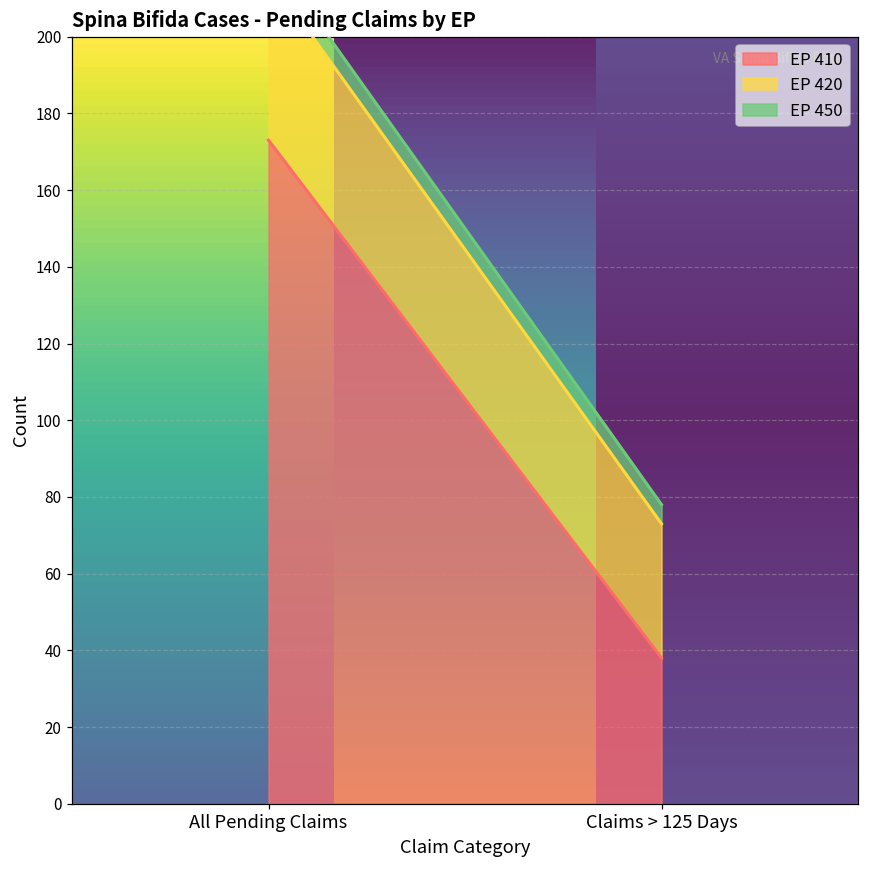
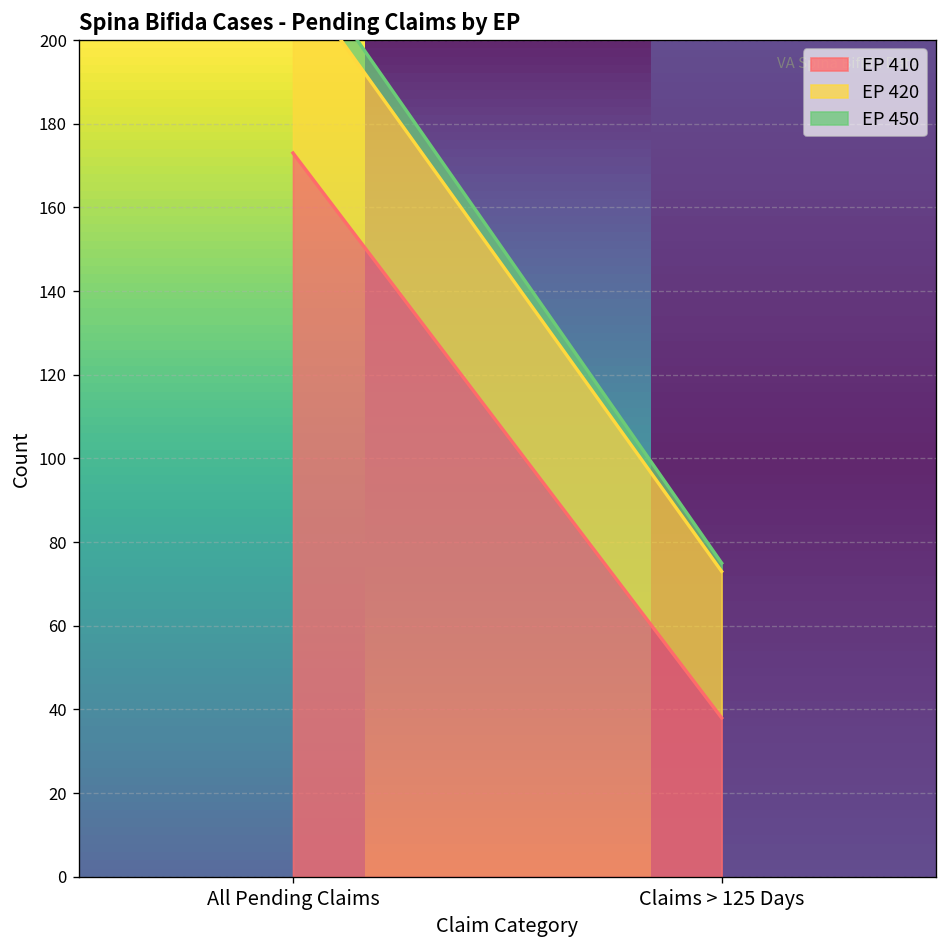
EP 450, Claims > 125 Days: 5 -> 2
